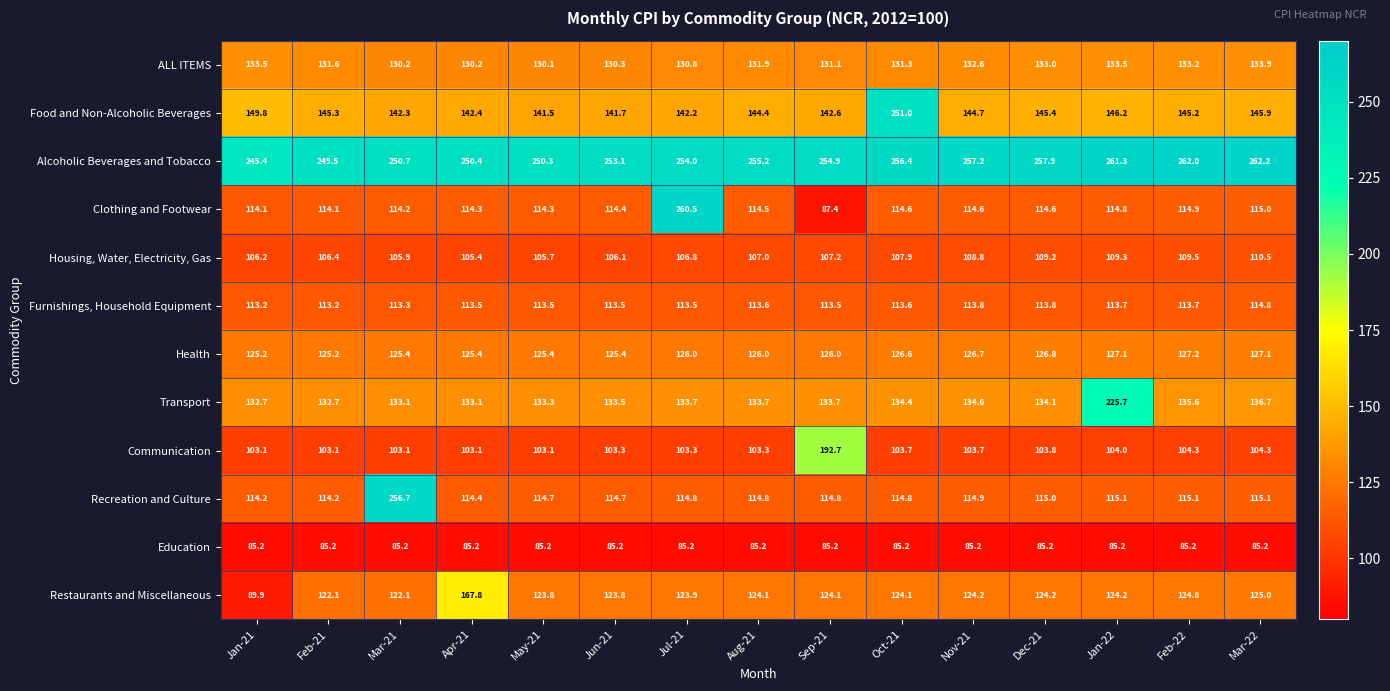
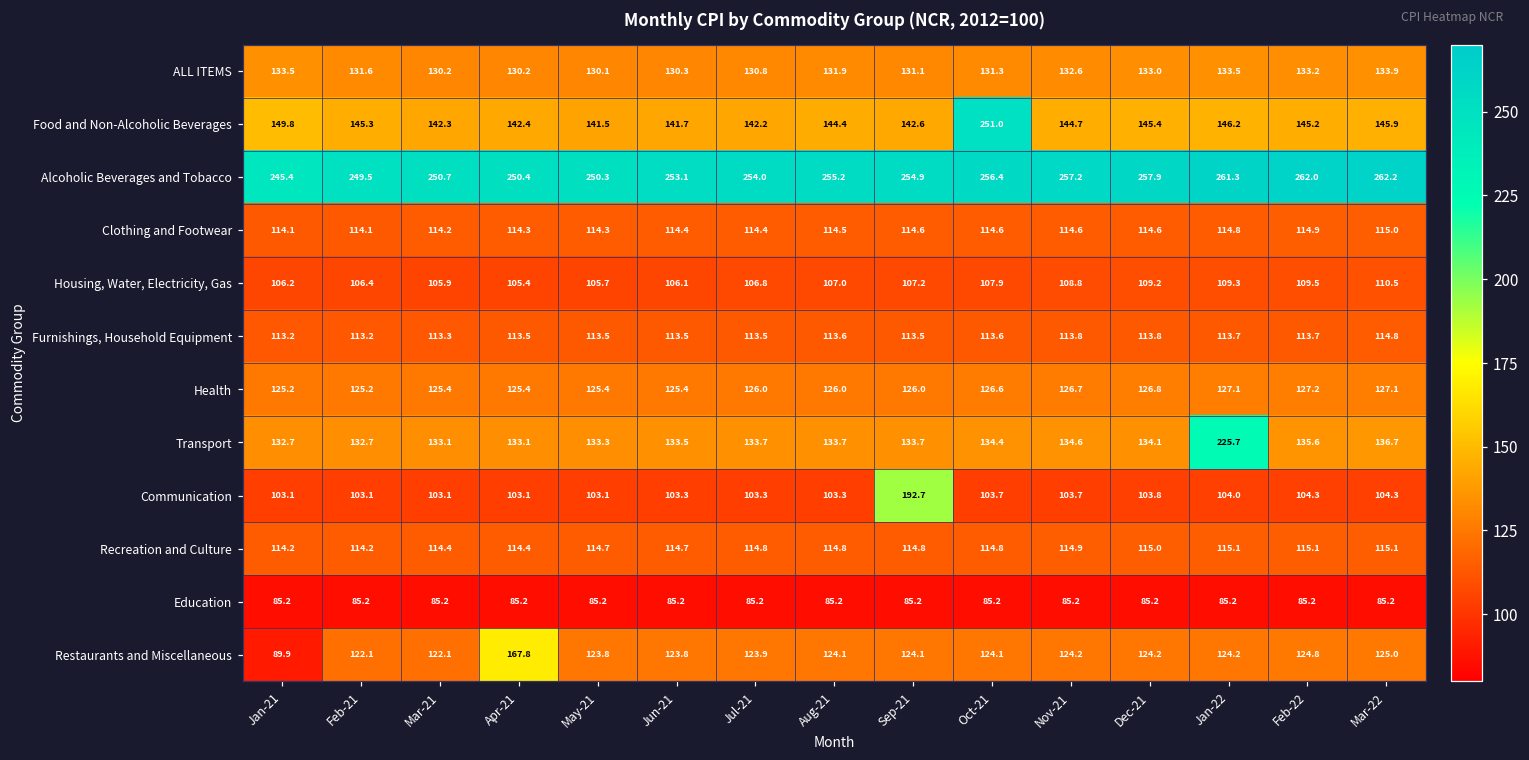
Clothing and Footwear, Jul-21: 260.5 -> 114.4
Clothing and Footwear, Sep-21: 87.4 -> 114.6
Recreation and Culture, Mar-21: 256.7 -> 114.4
